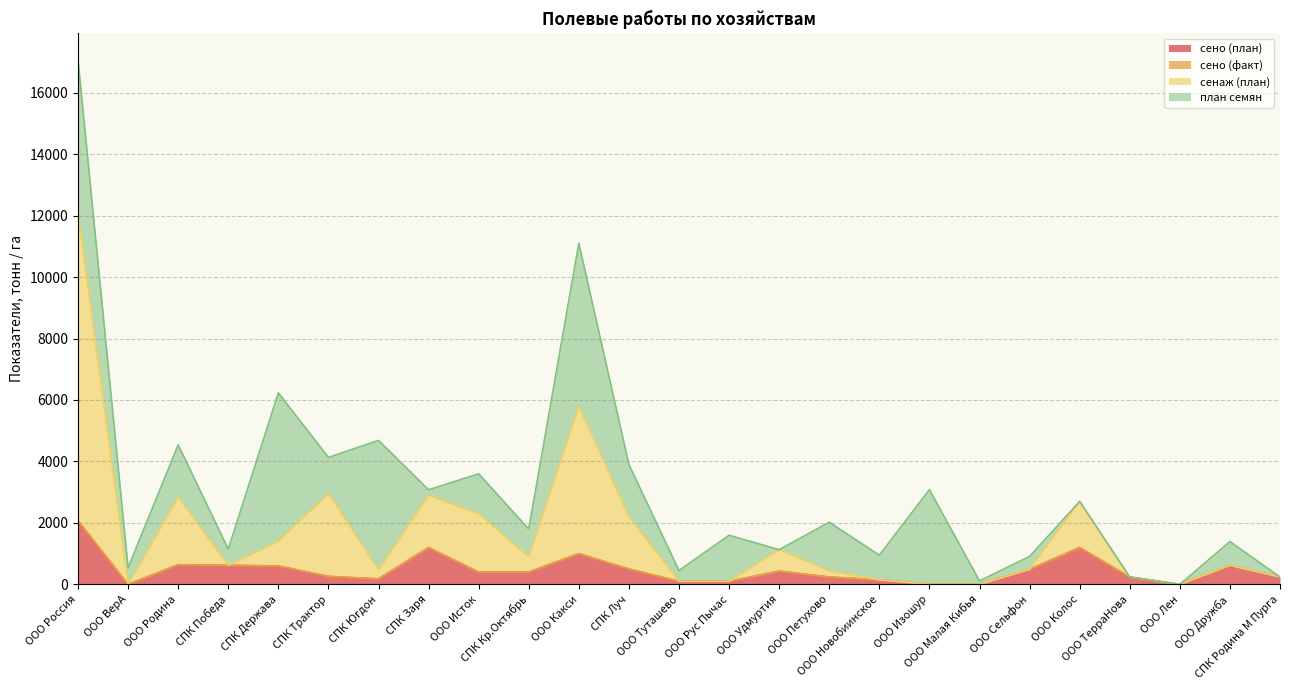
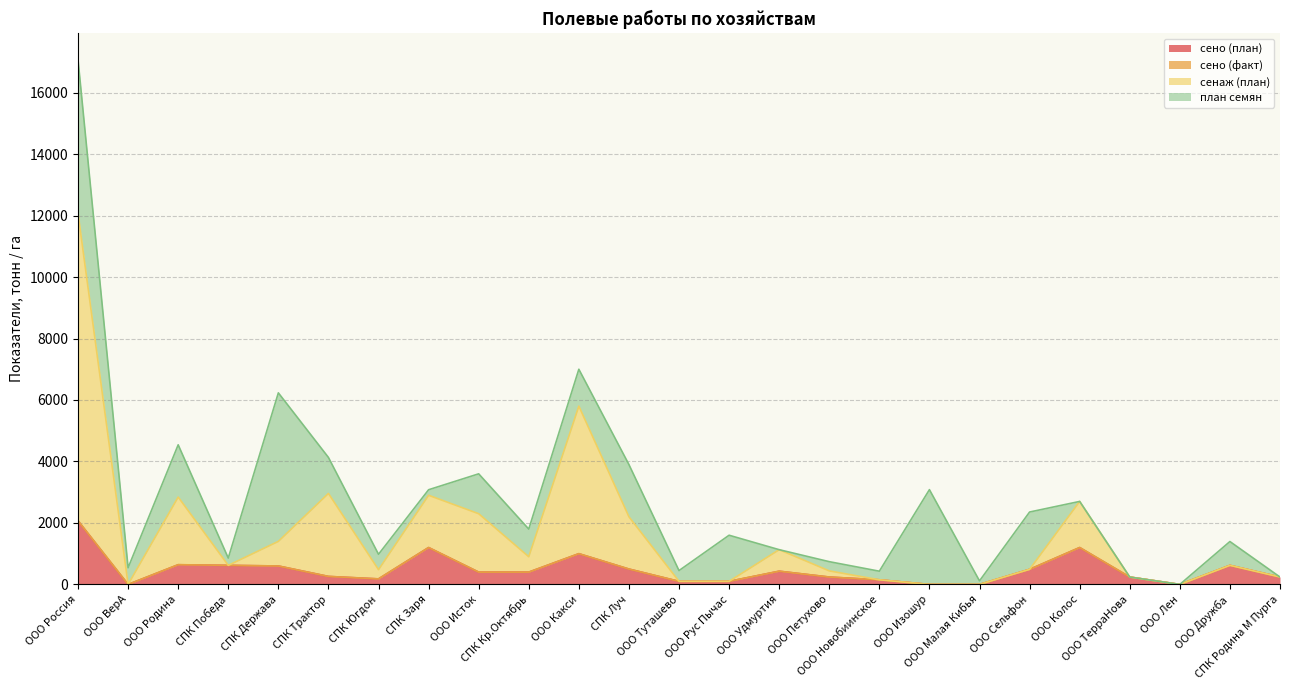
план семян, СПК Победа: 500 -> 200
план семян, СПК Югдон: 4200 -> 500
план семян, ООО Какси: 5300 -> 1200
план семян, ООО Петухово: 1600 -> 300
план семян, ООО Новобиинское: 800 -> 300
план семян, ООО Сельфон: 400 -> 1900
